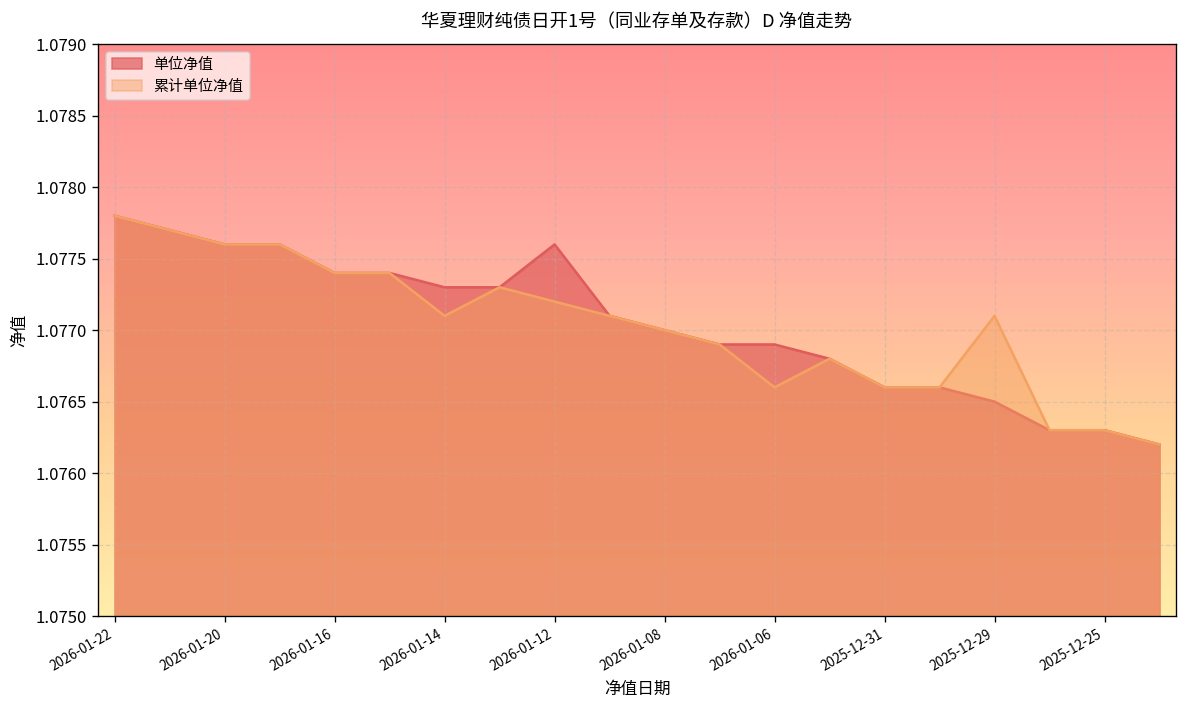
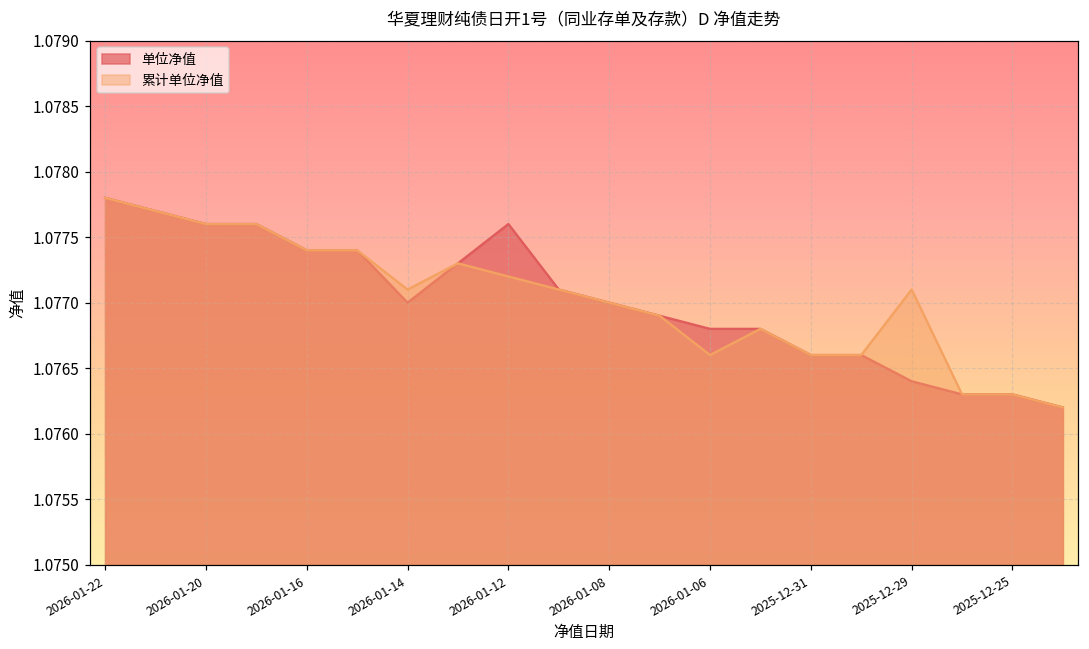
单位净值, 2026-01-14: 1.0773 -> 1.0770
单位净值, 2026-01-06: 1.0769 -> 1.0768
单位净值, 2025-12-29: 1.0765 -> 1.0764
